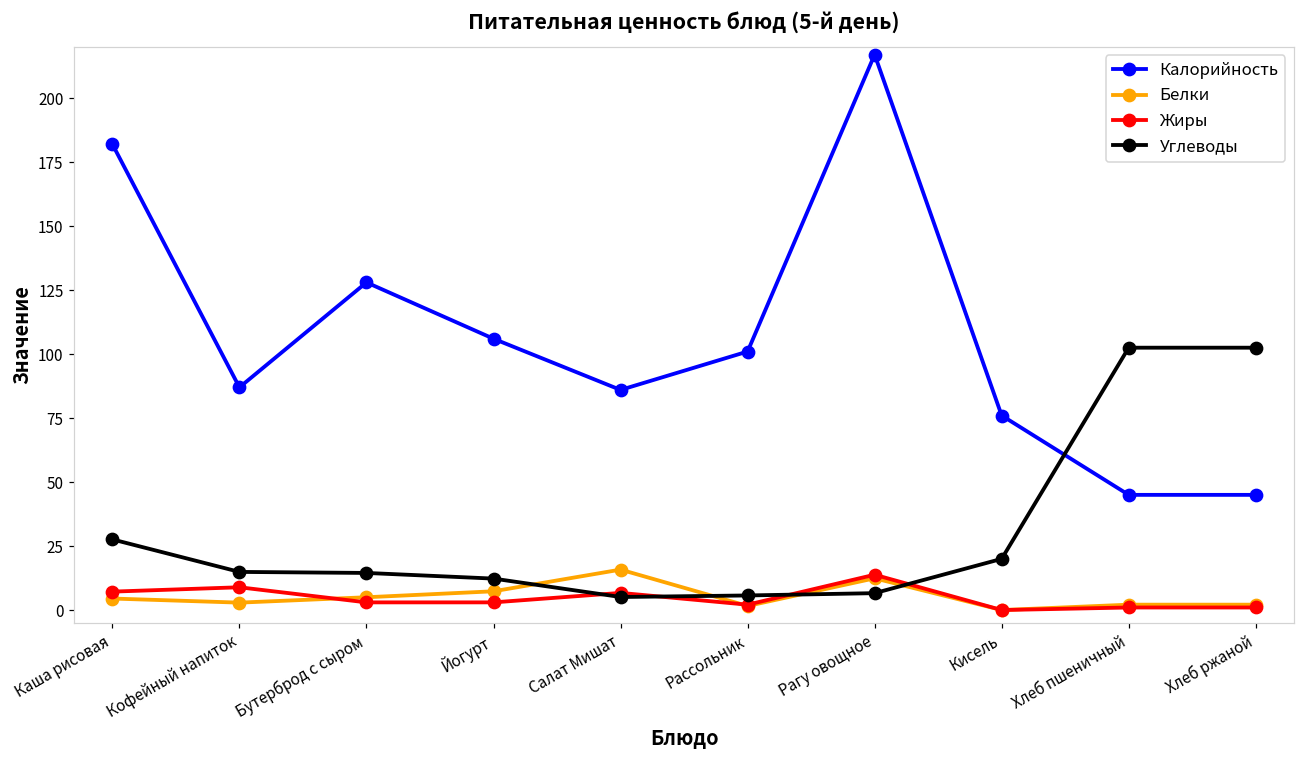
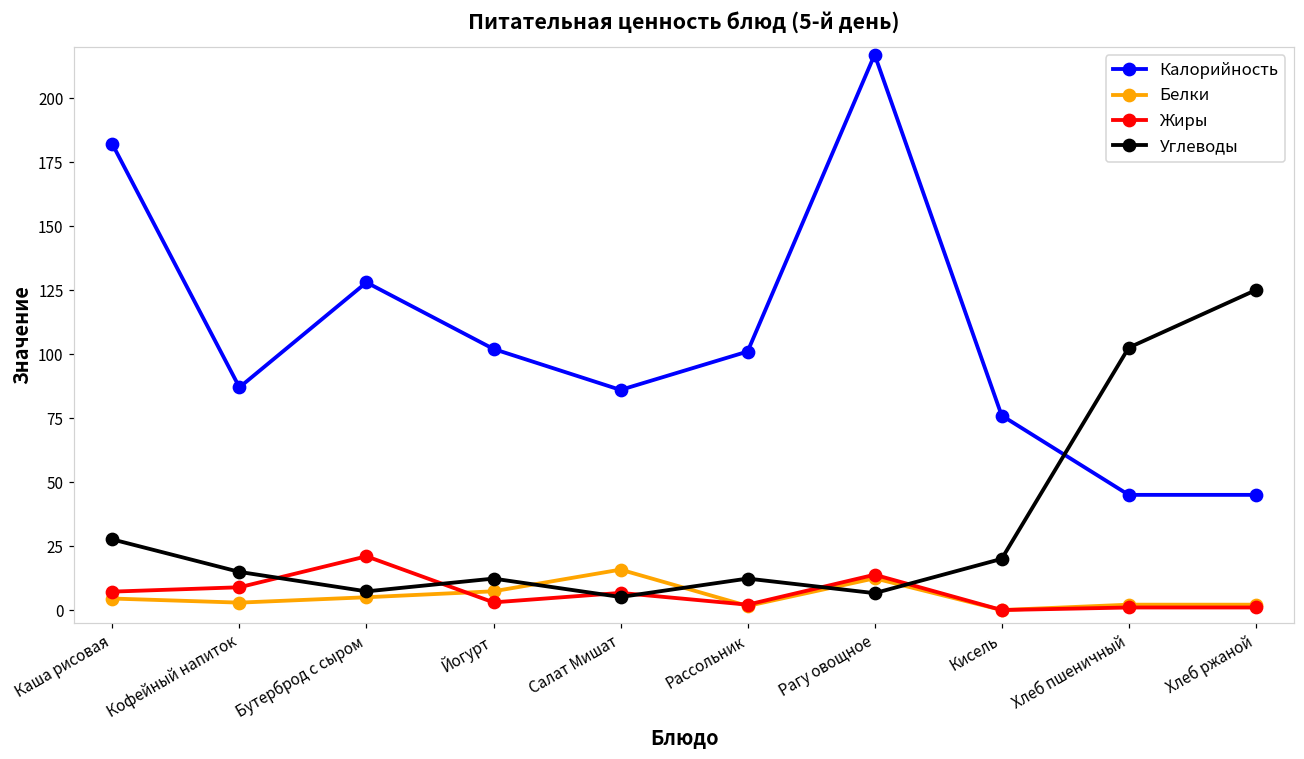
Жиры, Бутерброд с сыром: 3 -> 21
Углеводы, Бутерброд с сыром: 15 -> 7
Калорийность, Йогурт: 106 -> 102
Углеводы, Рассольник: 6 -> 12
Углеводы, Хлеб ржаной: 103 -> 125
